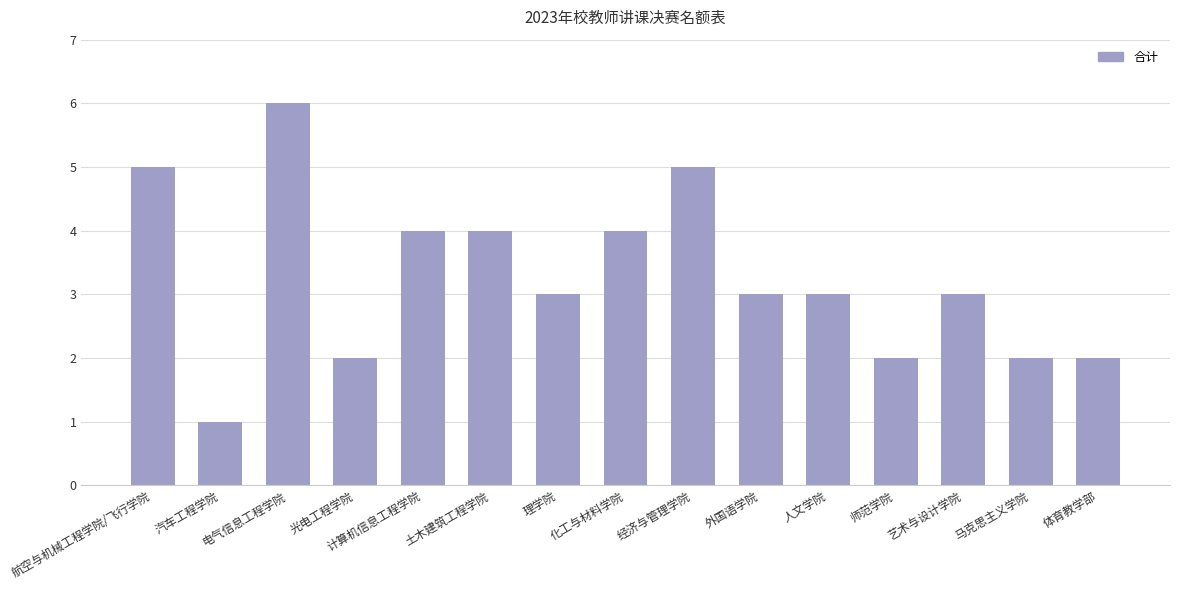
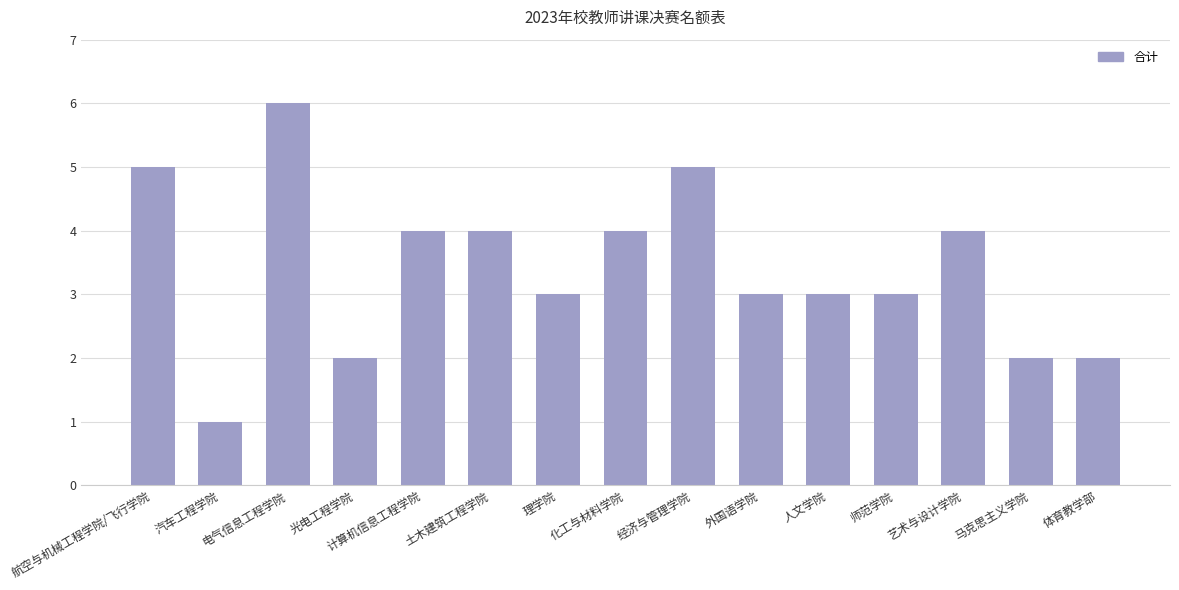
师范学院: 2 -> 3
艺术与设计学院: 3 -> 4
